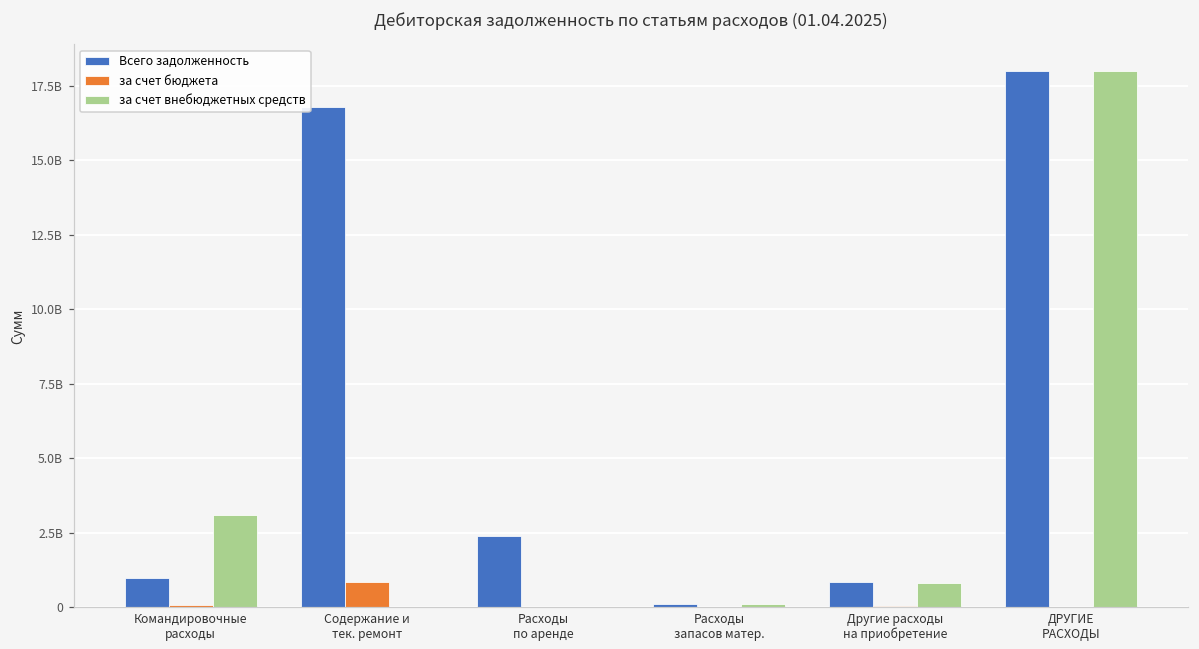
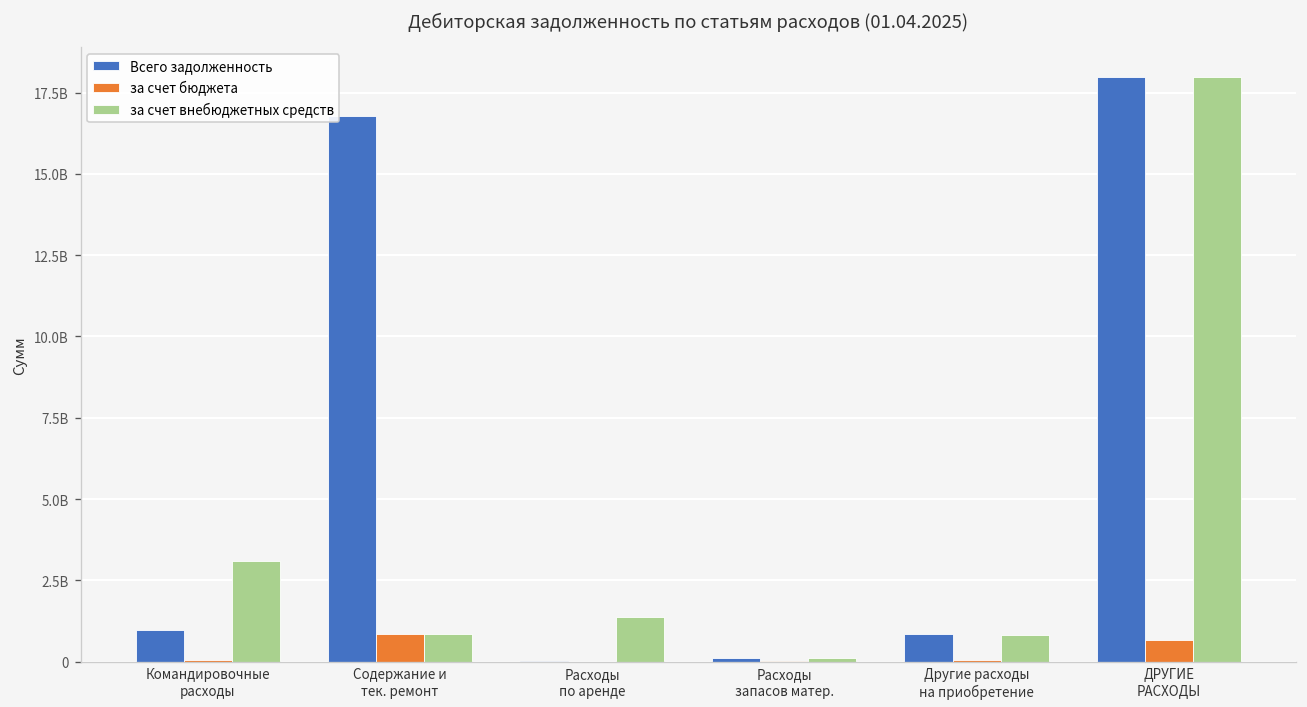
за счет внебюджетных средств, Содержание и тек. ремонт: 0 -> 800000000
Всего задолженность, Расходы по аренде: 2400000000 -> 0
за счет внебюджетных средств, Расходы по аренде: 0 -> 1400000000
за счет бюджета, ДРУГИЕ РАСХОДЫ: 0 -> 600000000
